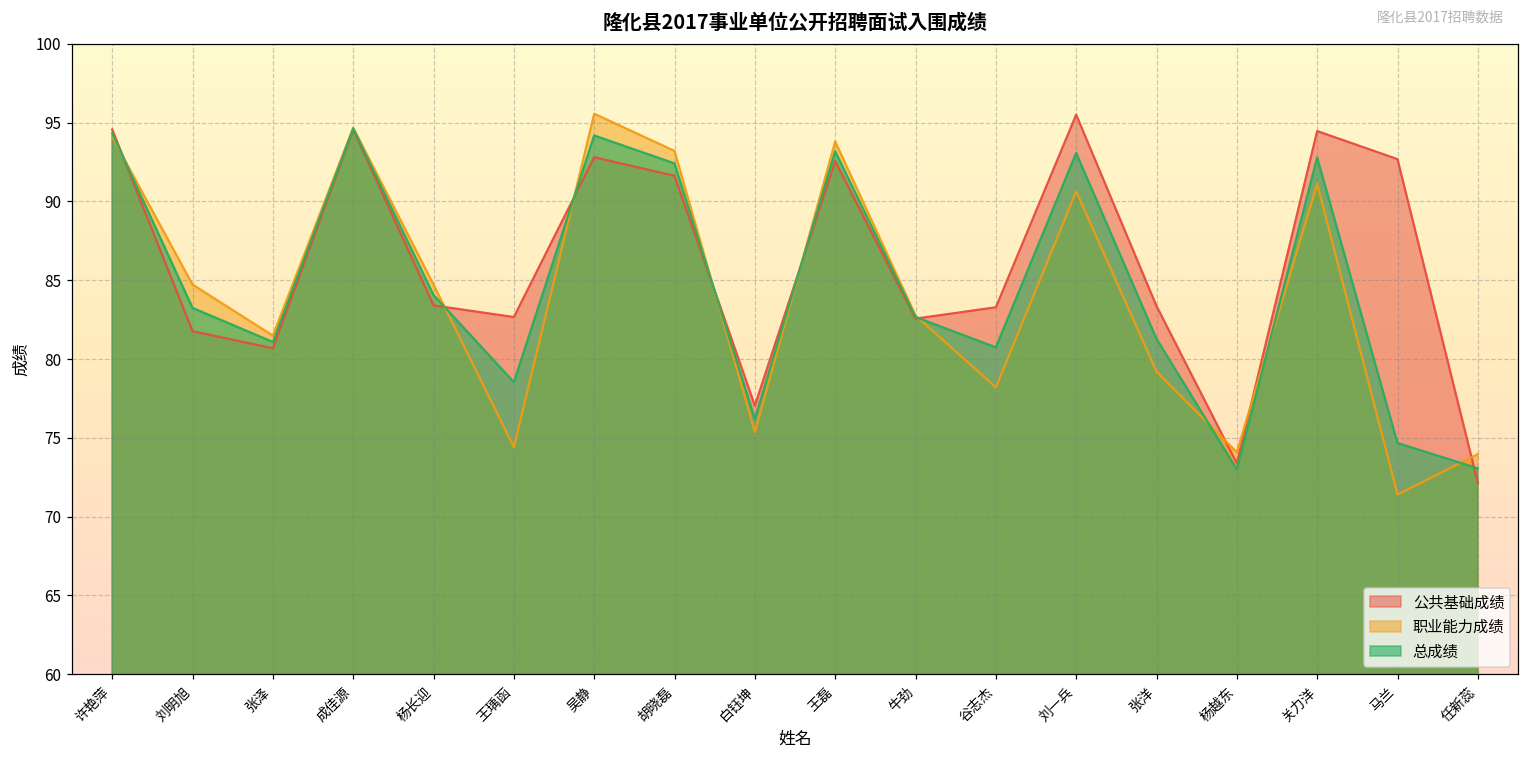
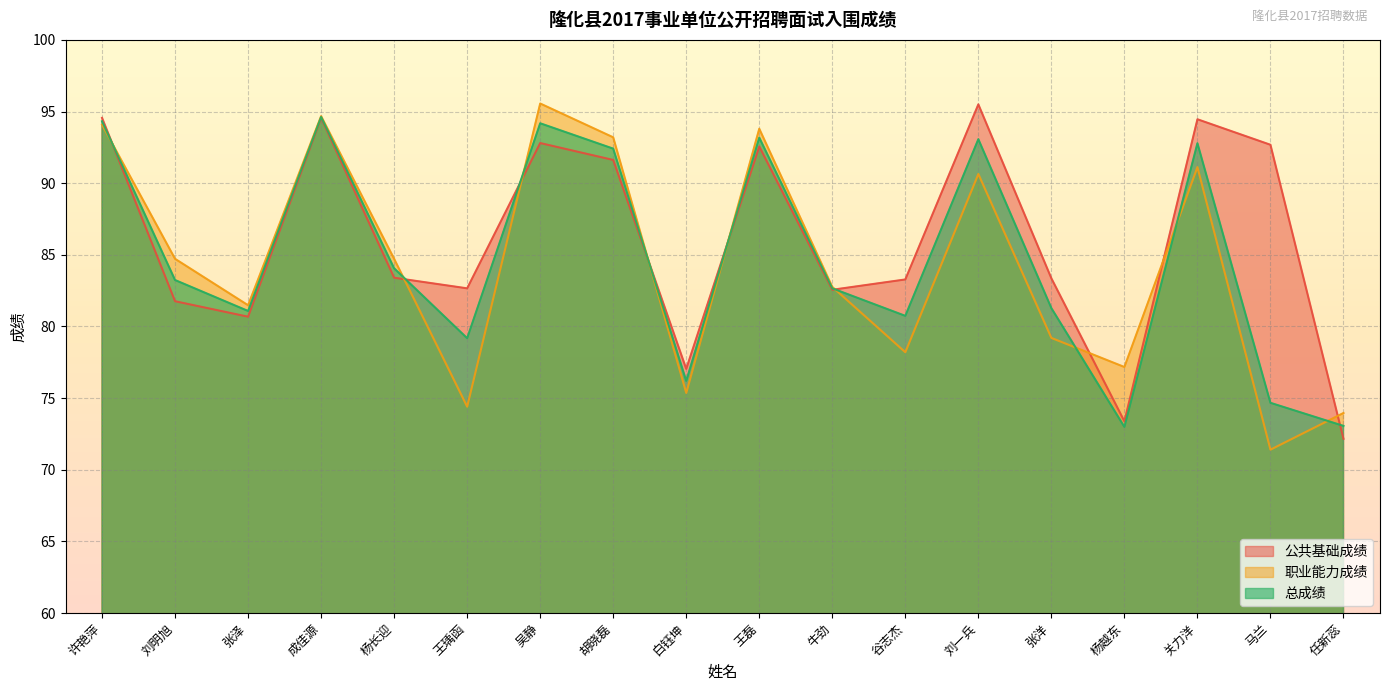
总成绩, 王瑀函: 78.5 -> 79.2
职业能力成绩, 杨越东: 74.1 -> 77.2
